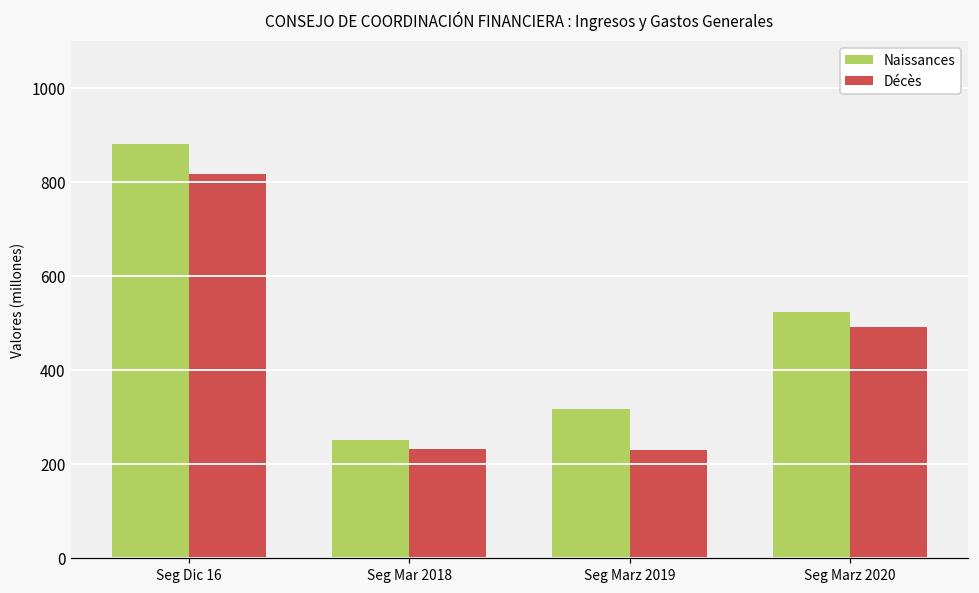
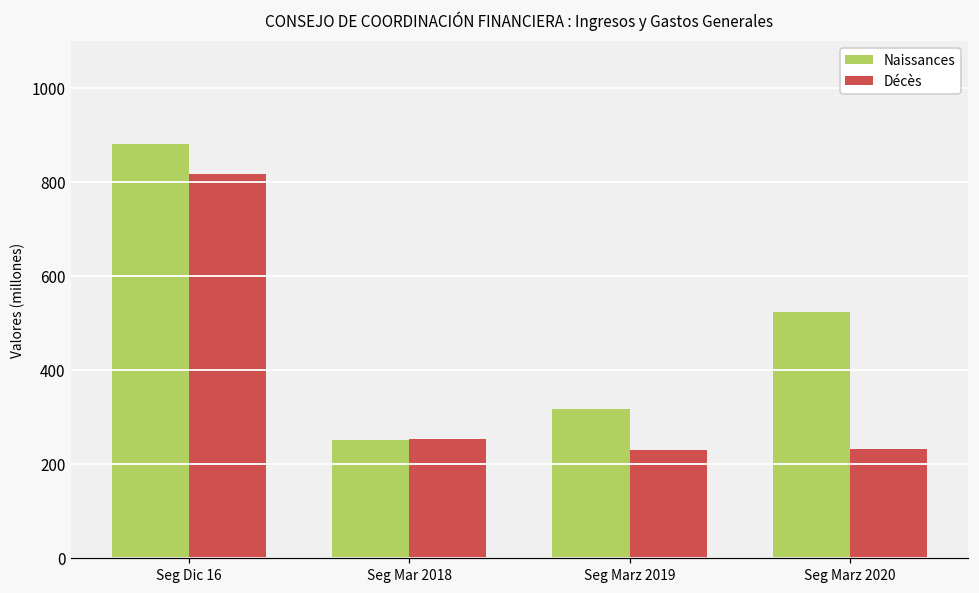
Décès, Seg Mar 2018: 230 -> 250
Décès, Seg Marz 2020: 490 -> 230
